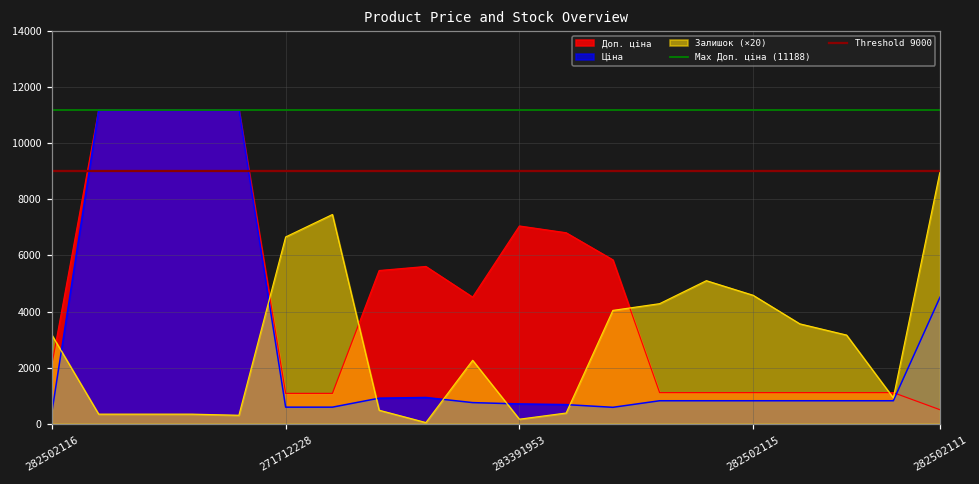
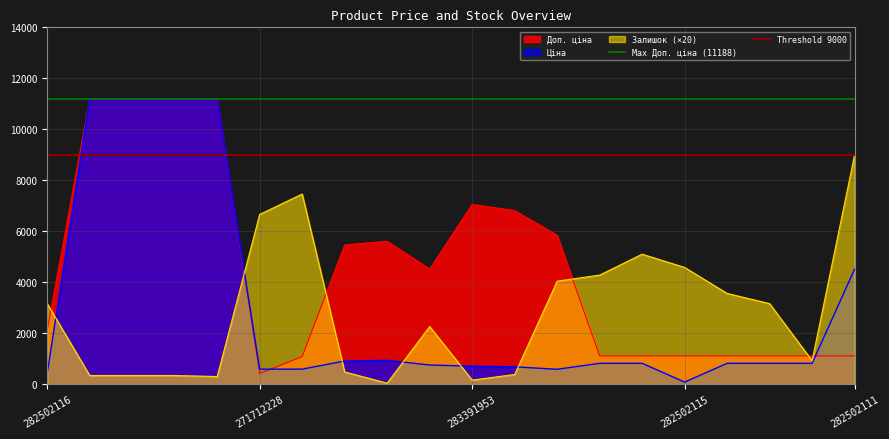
Доп. ціна, 271712228: 1100 -> 400
Ціна, 282502115: 800 -> 100
Доп. ціна, 282502111: 500 -> 1100
